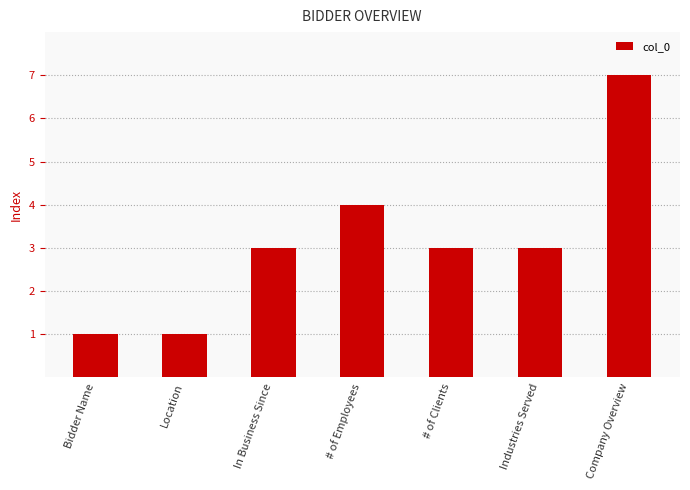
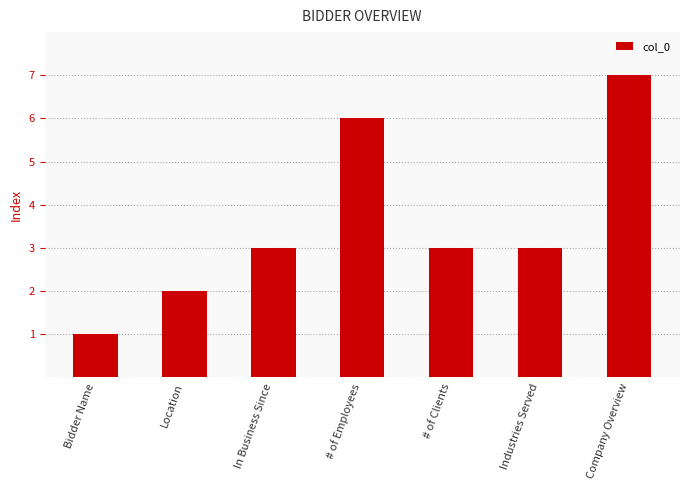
Location: 1 -> 2
# of Employees: 4 -> 6
